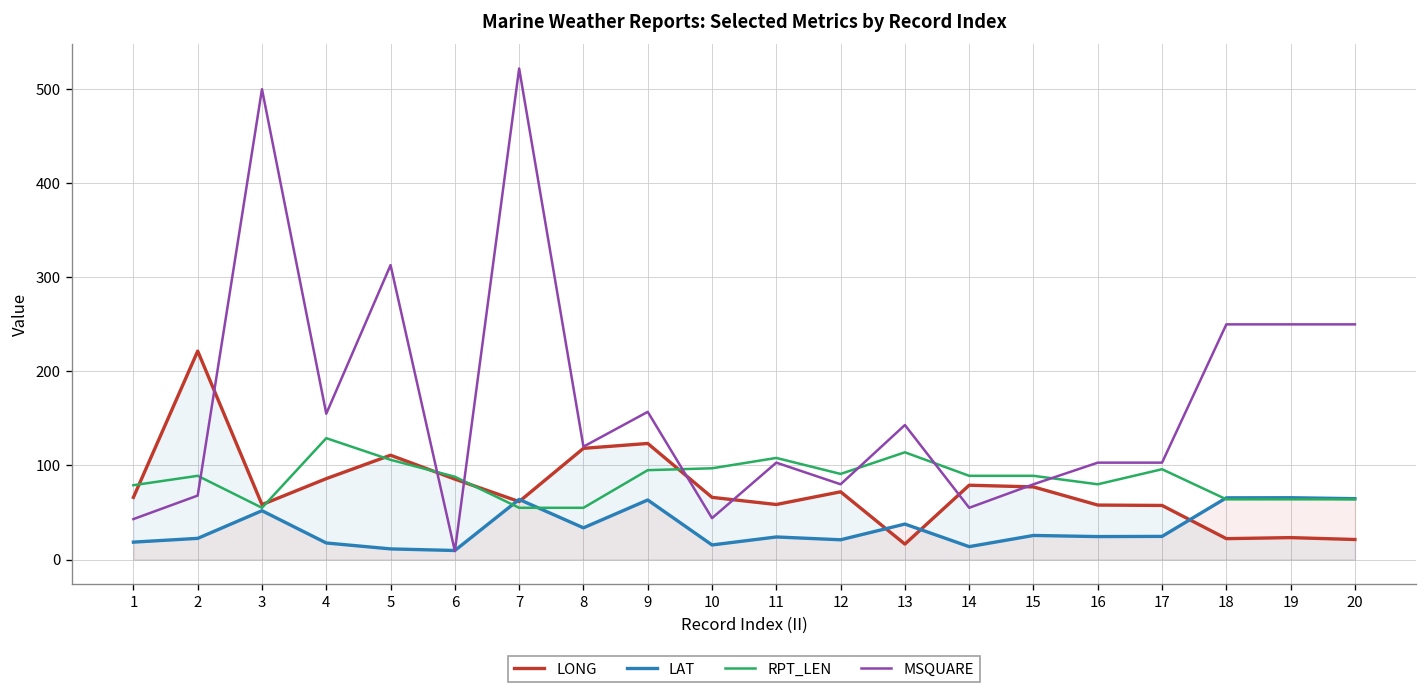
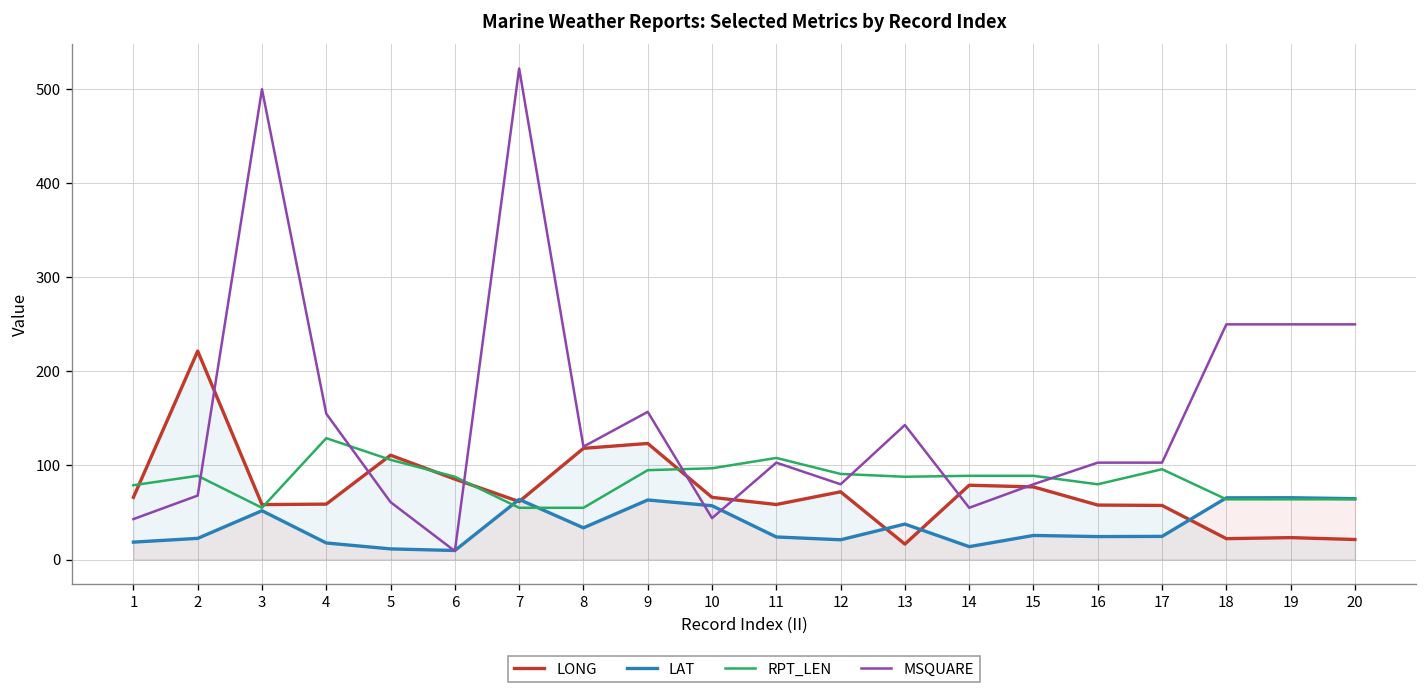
LONG, 4: 90 -> 60
MSQUARE, 5: 310 -> 60
LAT, 10: 20 -> 60
RPT_LEN, 13: 110 -> 90
